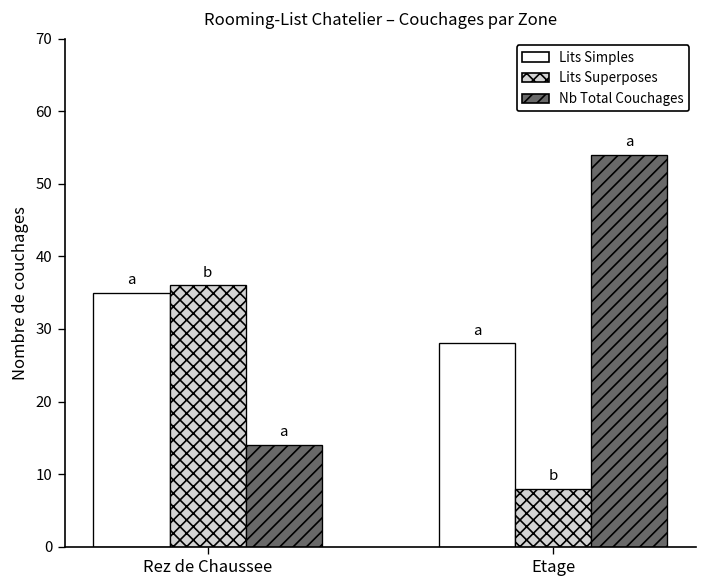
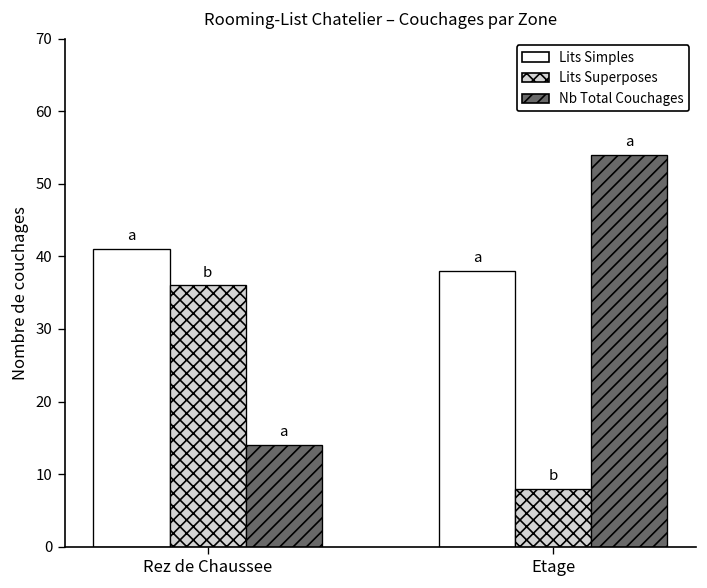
Lits Simples, Rez de Chaussee: 35 -> 41
Lits Simples, Etage: 28 -> 38
